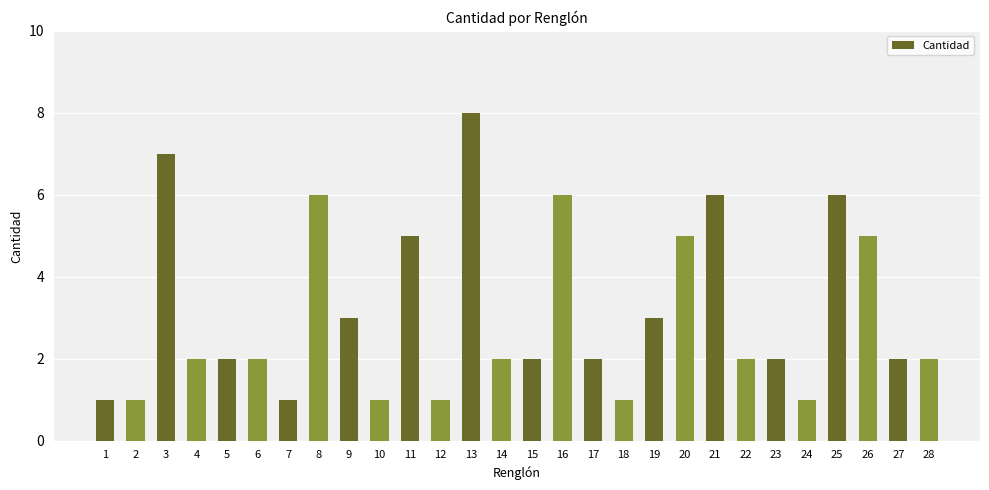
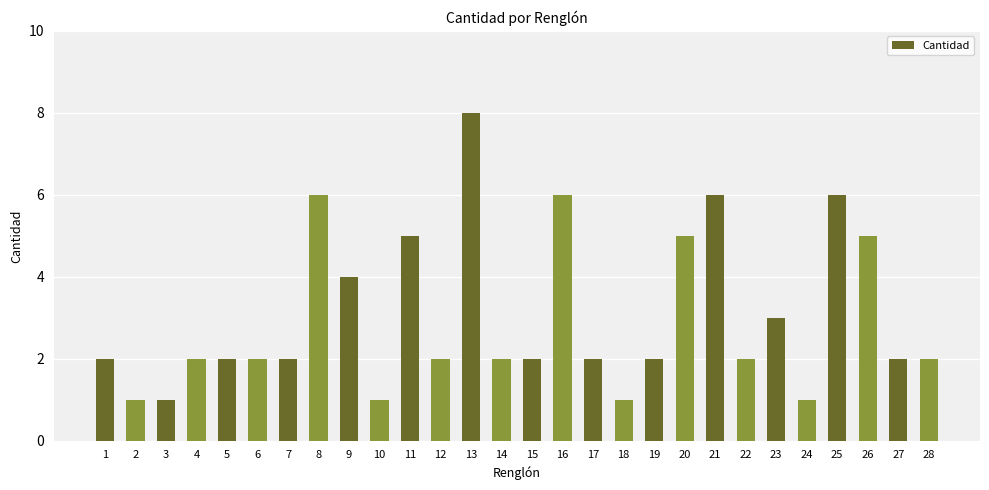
1: 1 -> 2
3: 7 -> 1
7: 1 -> 2
9: 3 -> 4
12: 1 -> 2
19: 3 -> 2
23: 2 -> 3
